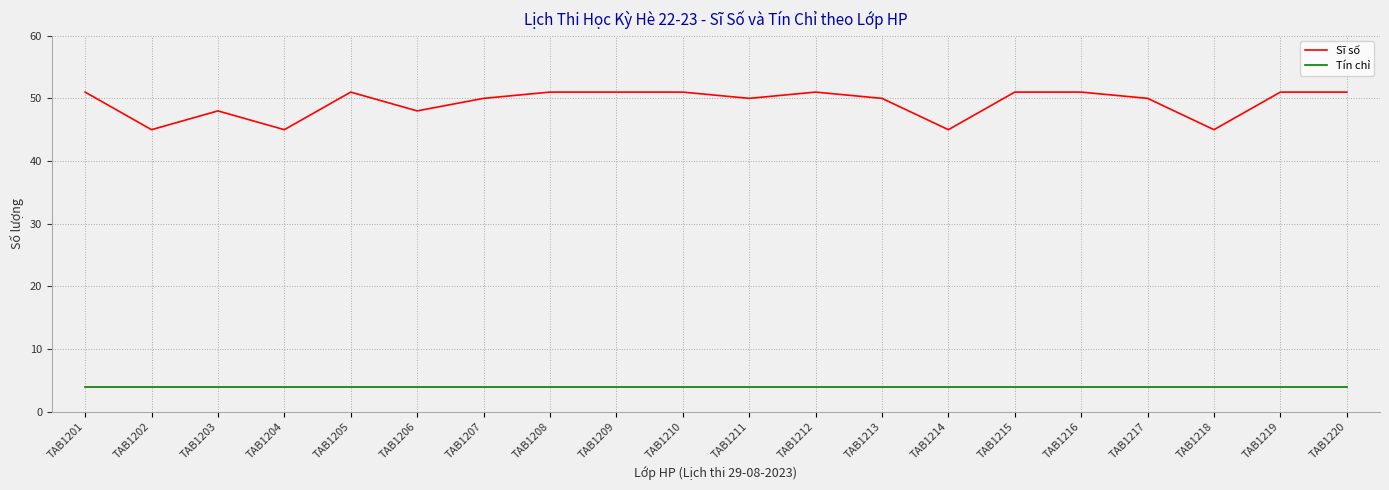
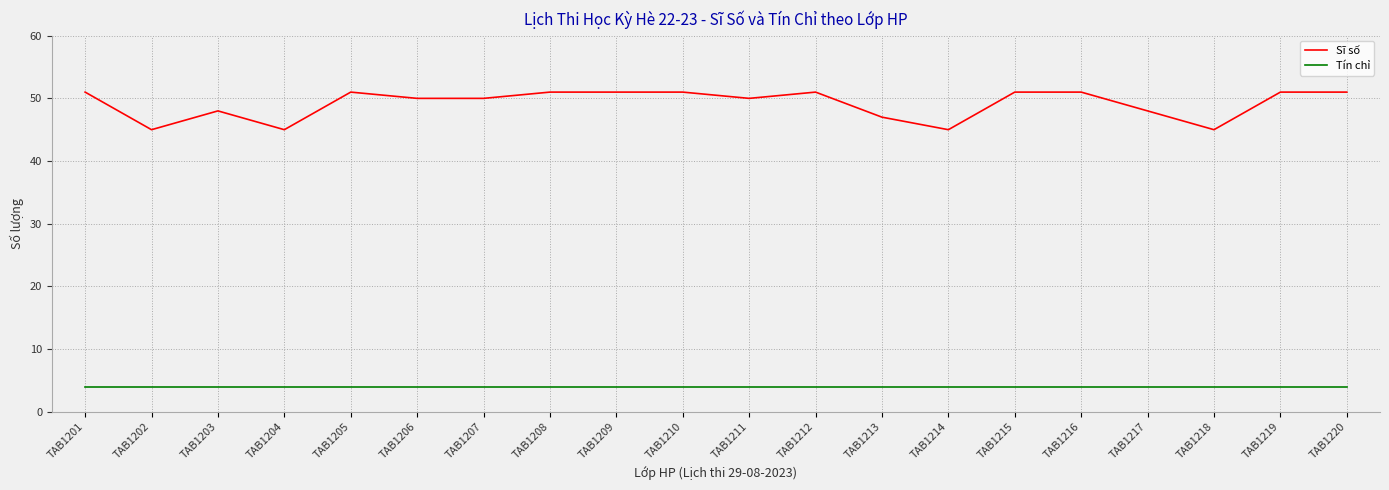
Sĩ số, TAB1206: 48 -> 50
Sĩ số, TAB1213: 50 -> 47
Sĩ số, TAB1217: 50 -> 48
